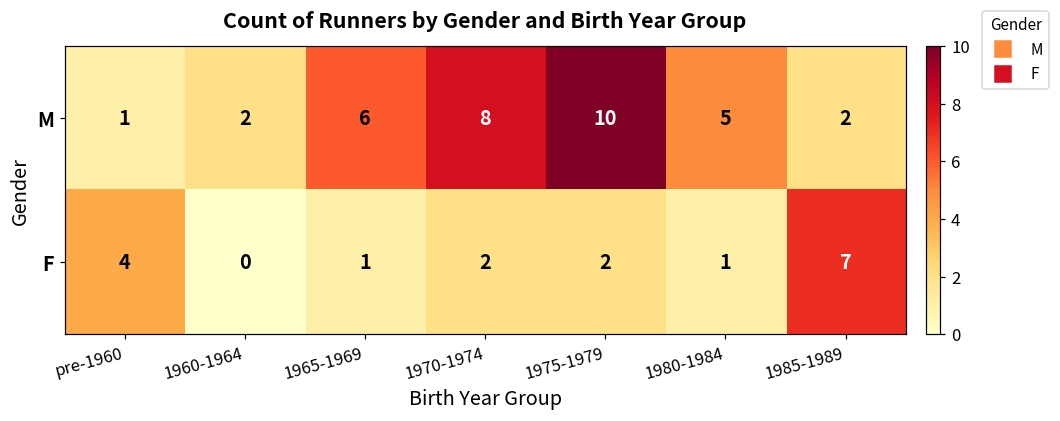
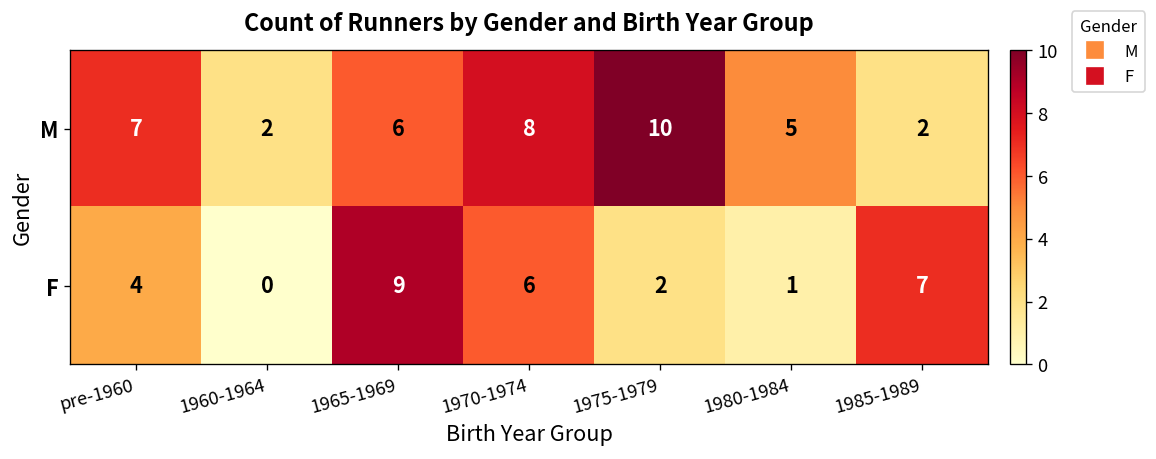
M, pre-1960: 1 -> 7
F, 1965-1969: 1 -> 9
F, 1970-1974: 2 -> 6
